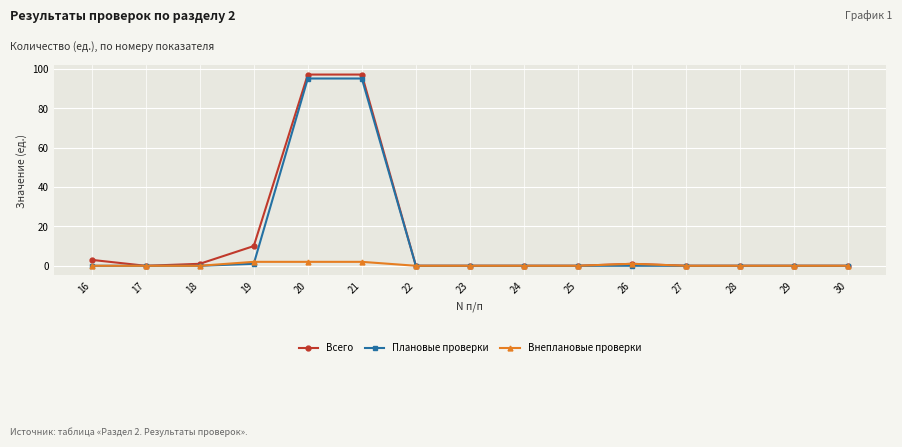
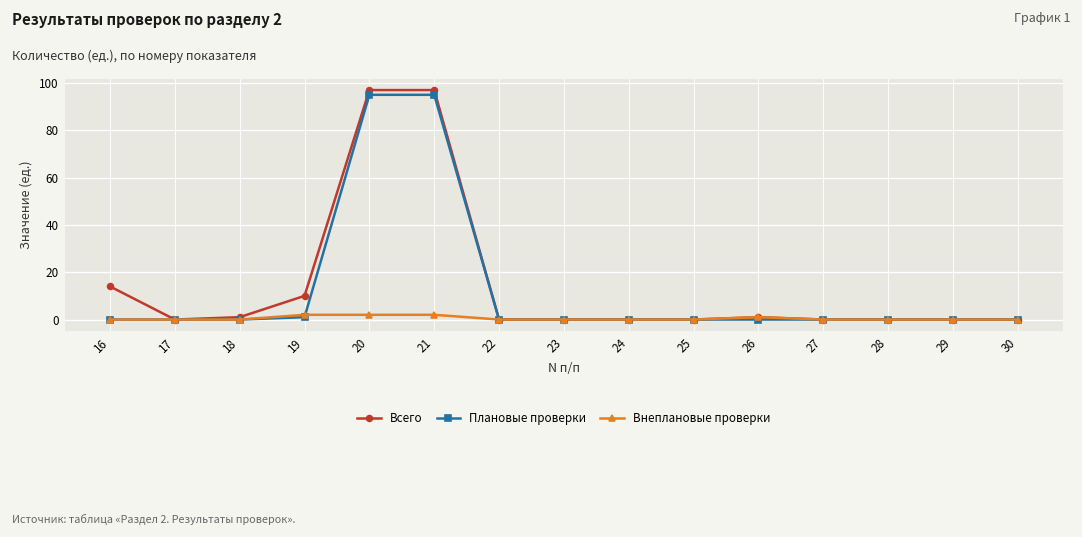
Всего, 16: 3 -> 14
